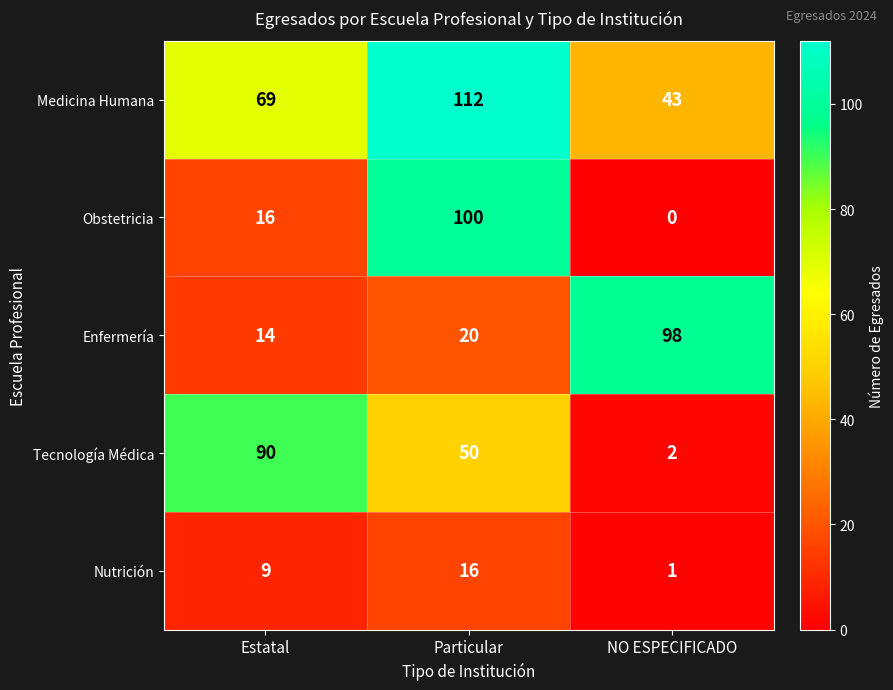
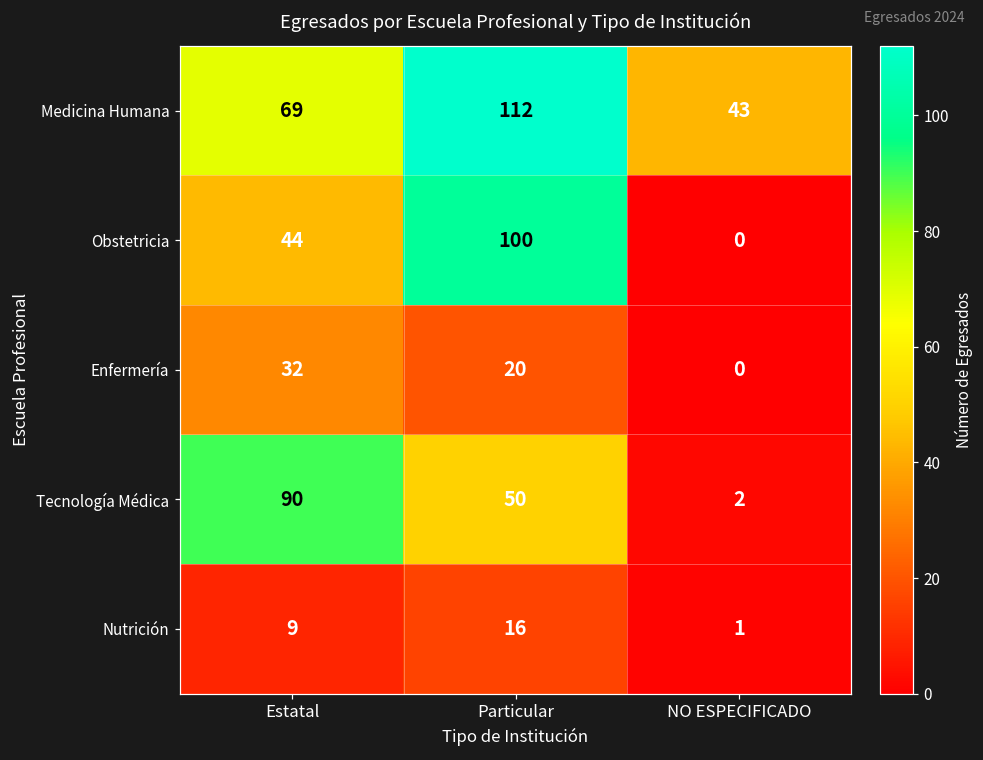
Obstetricia, Estatal: 16 -> 44
Enfermería, Estatal: 14 -> 32
Enfermería, NO ESPECIFICADO: 98 -> 0
